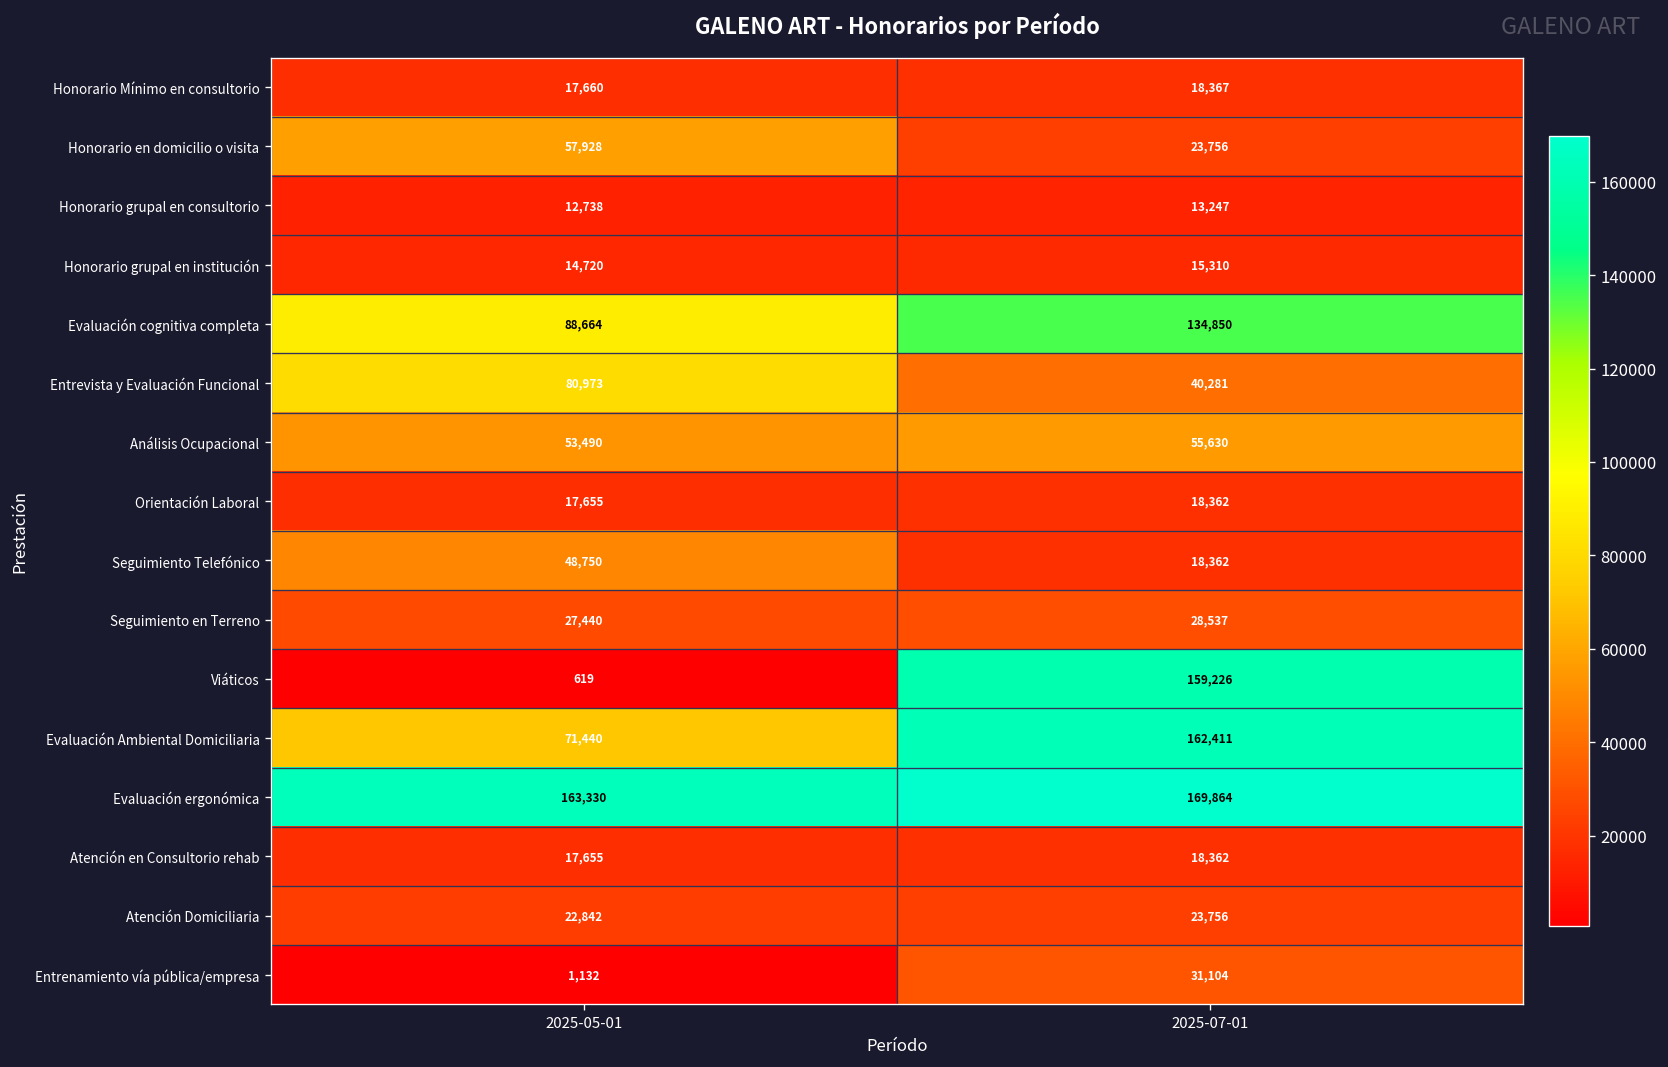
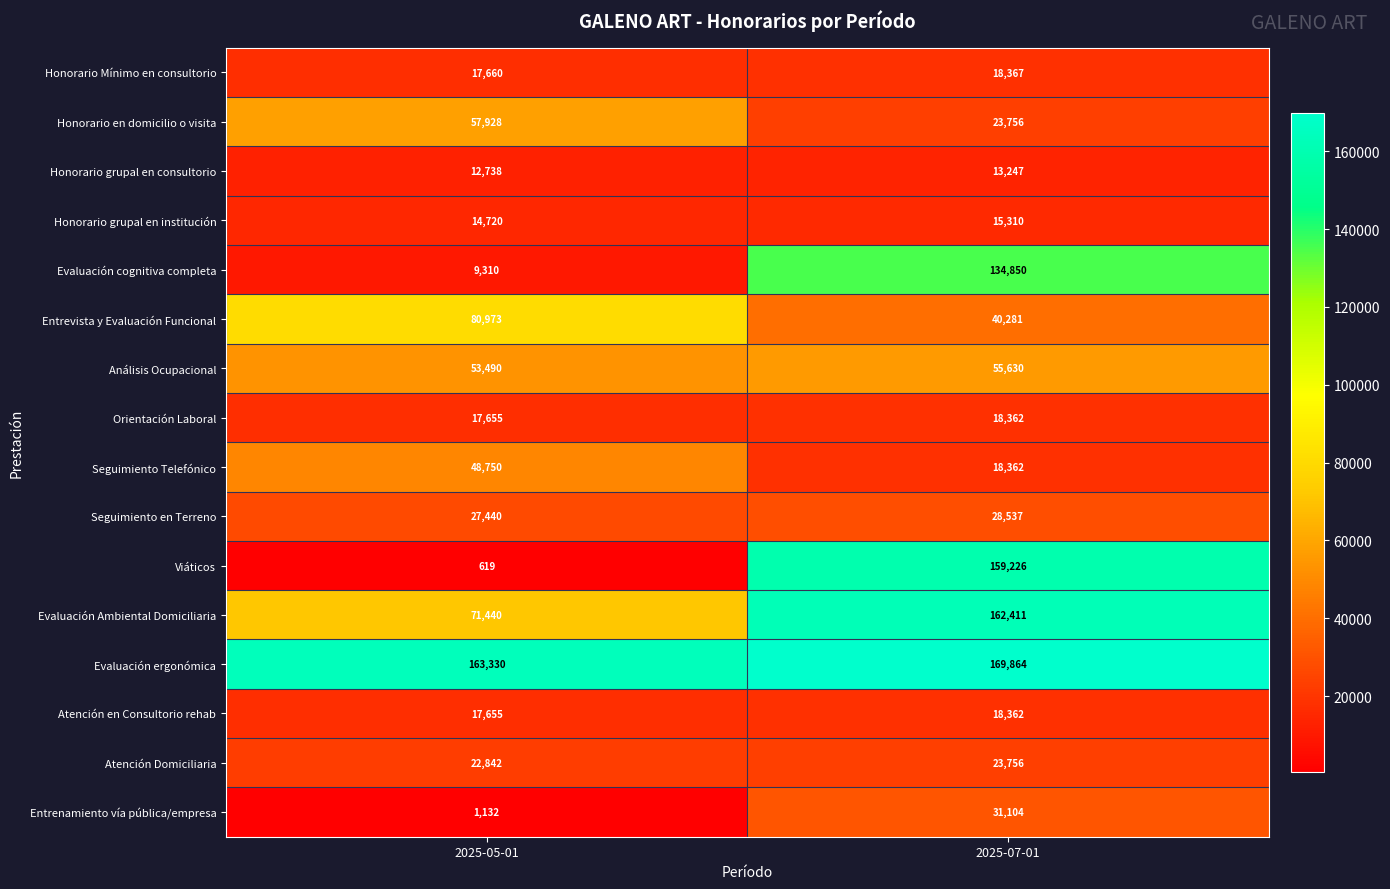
Evaluación cognitiva completa, 2025-05-01: 88,664 -> 9,310
